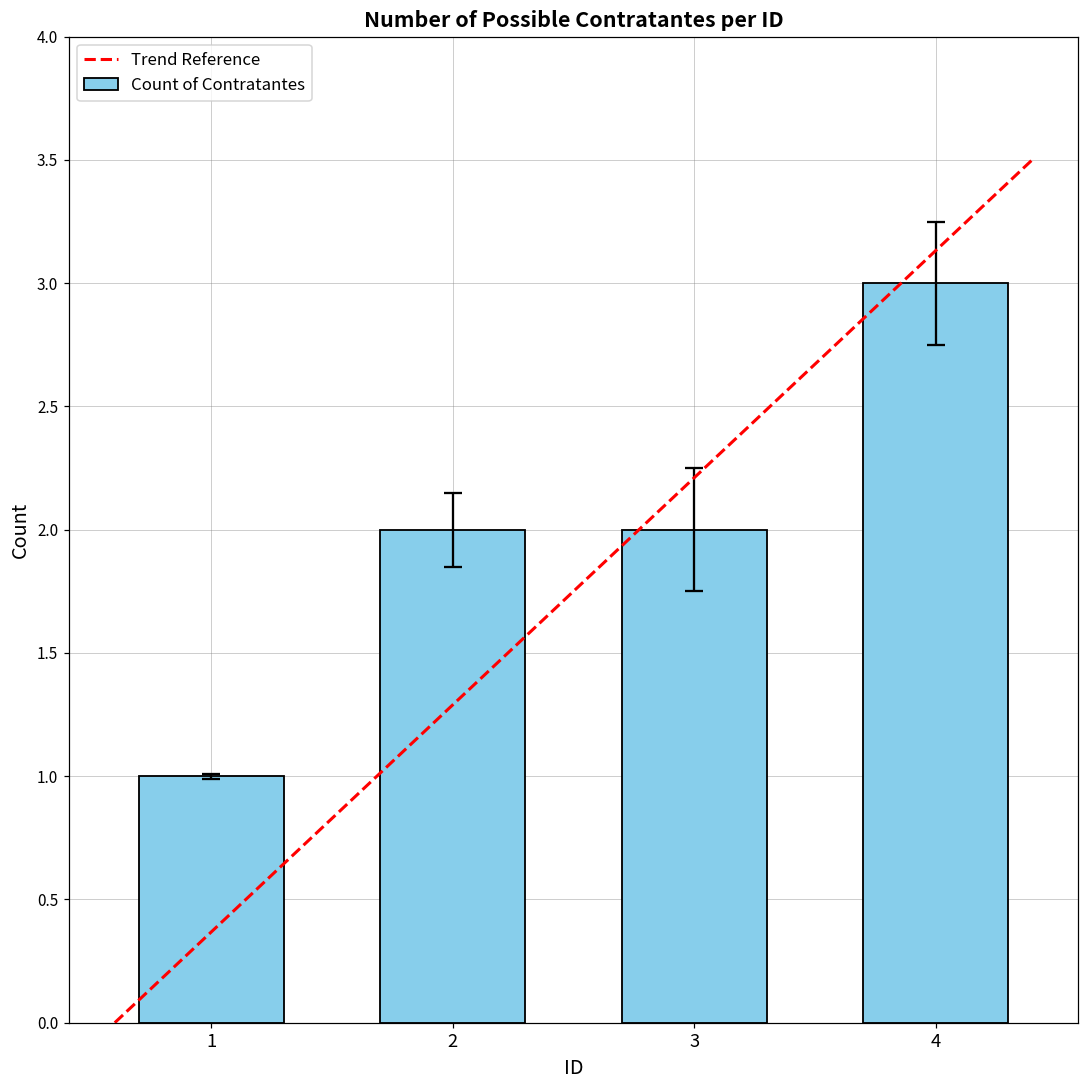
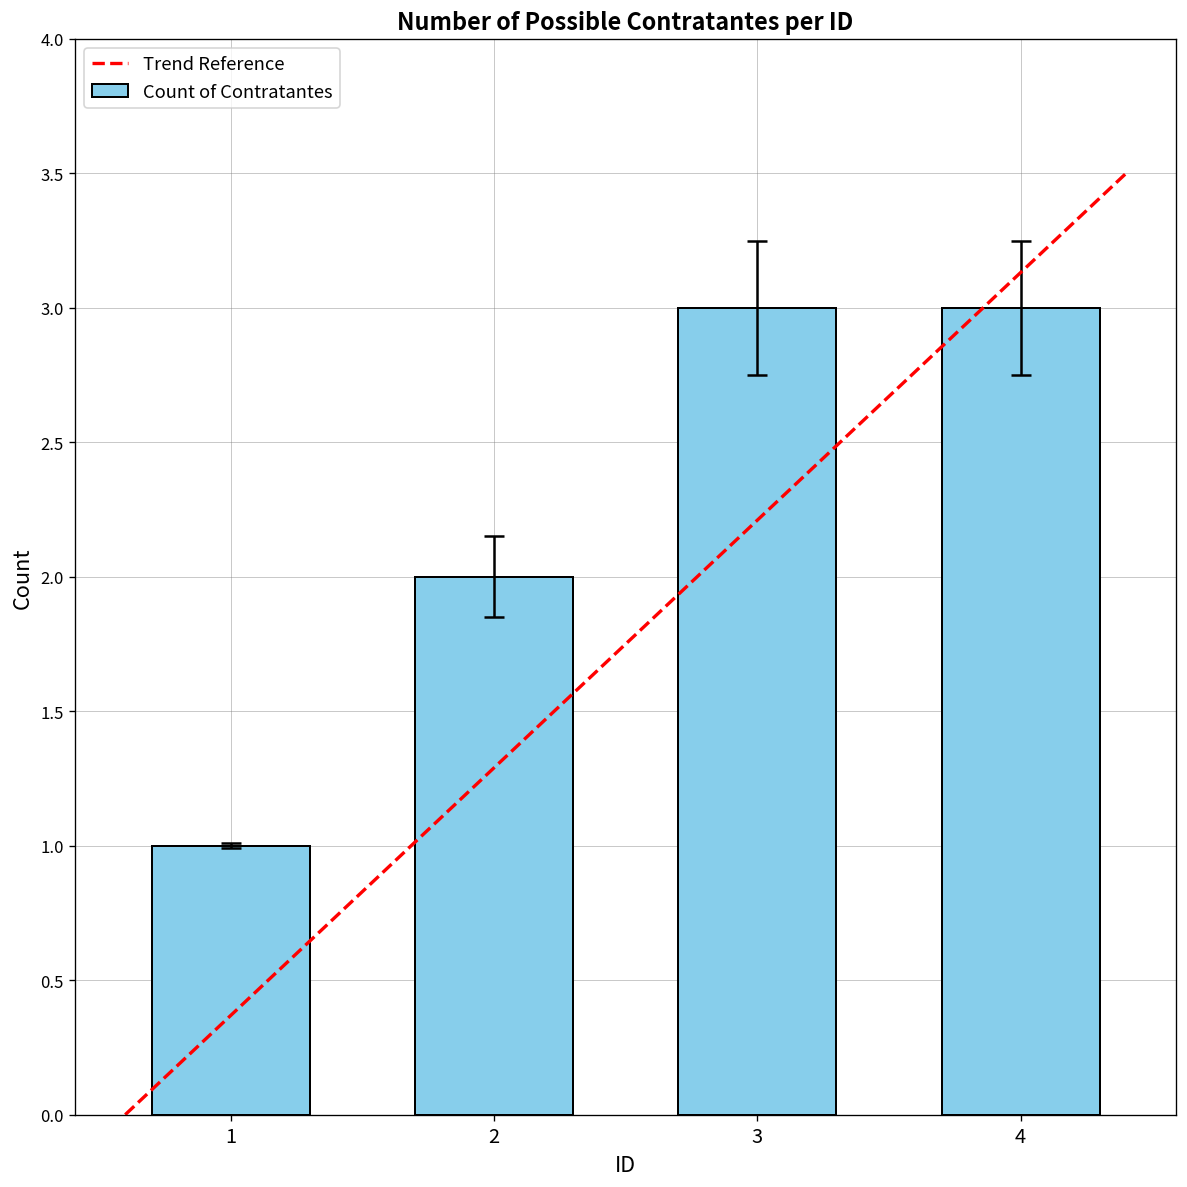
Count of Contratantes, 3: 2 -> 3
